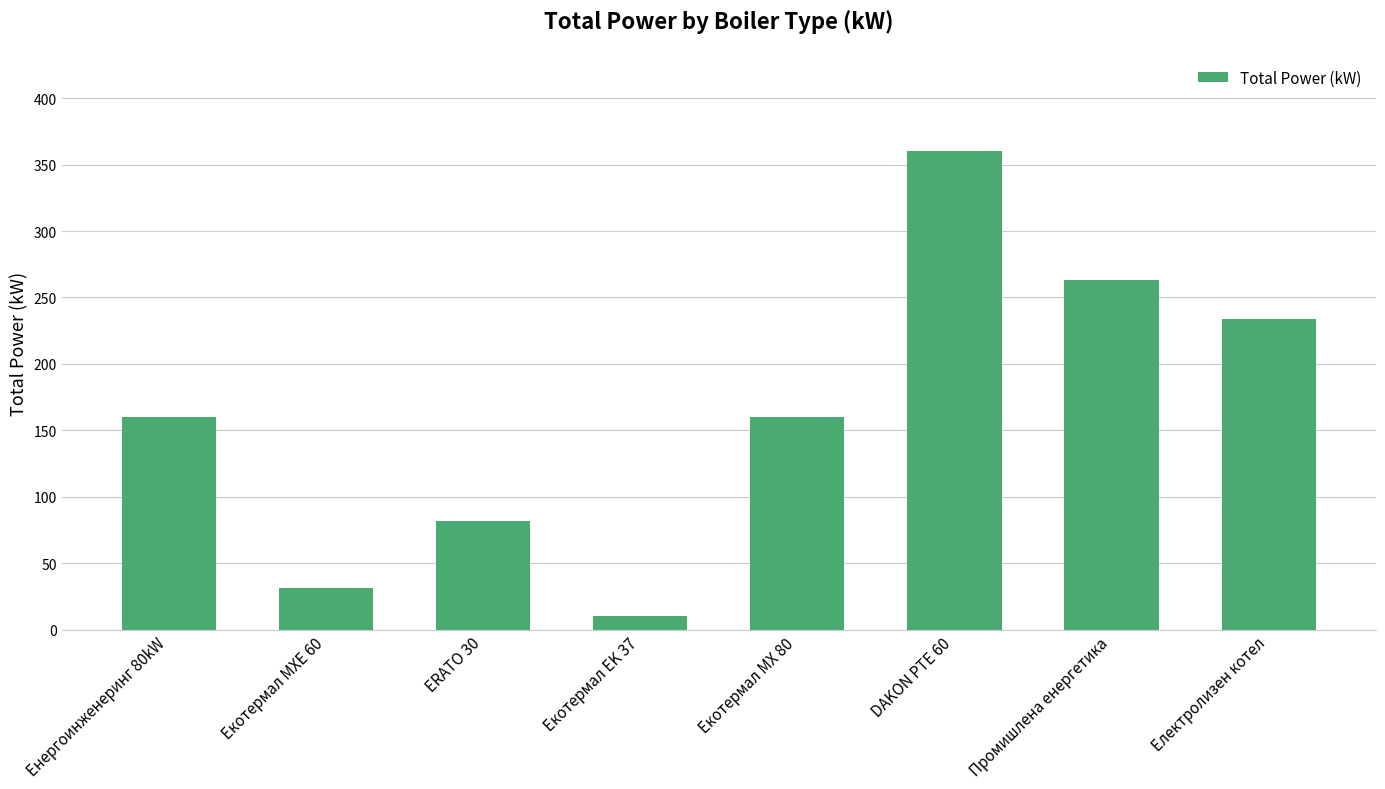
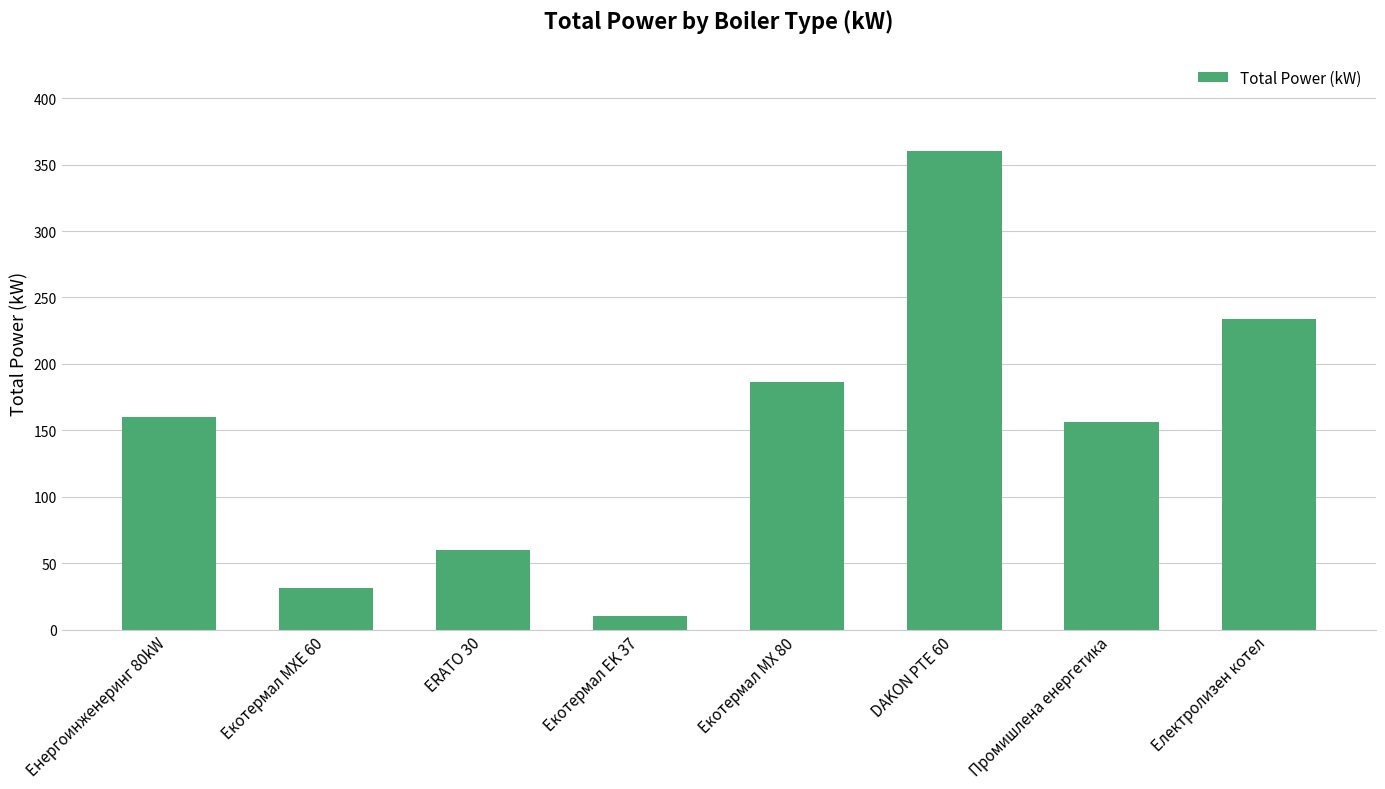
ERATO 30: 82 -> 60
Екотермал MX 80: 160 -> 186
Промишлена енергетика: 263 -> 156
